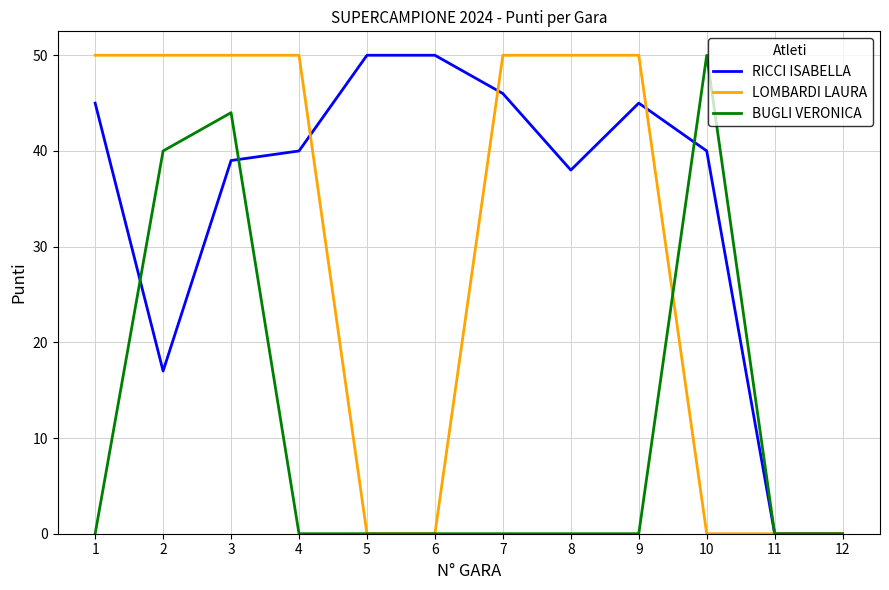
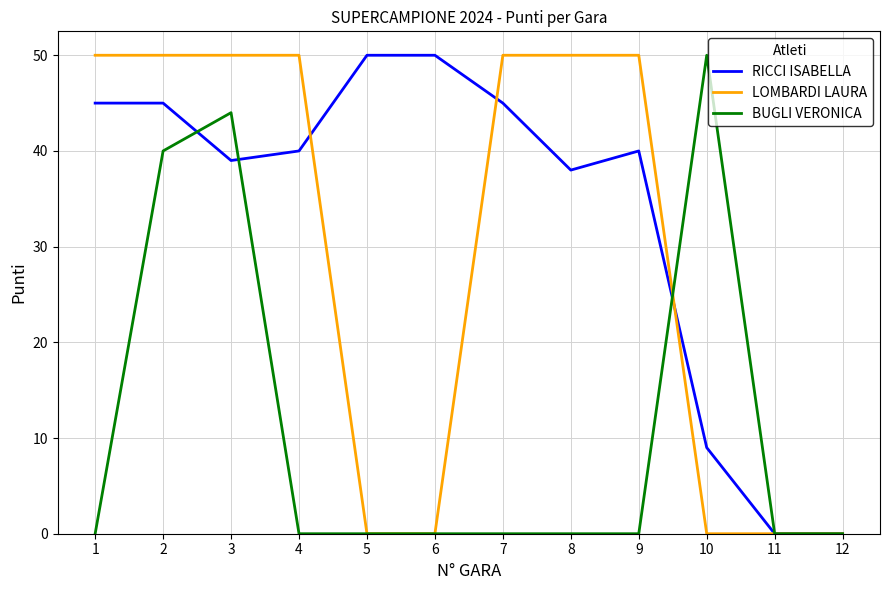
RICCI ISABELLA, 2: 17 -> 45
RICCI ISABELLA, 7: 46 -> 45
RICCI ISABELLA, 9: 45 -> 40
RICCI ISABELLA, 10: 40 -> 9
